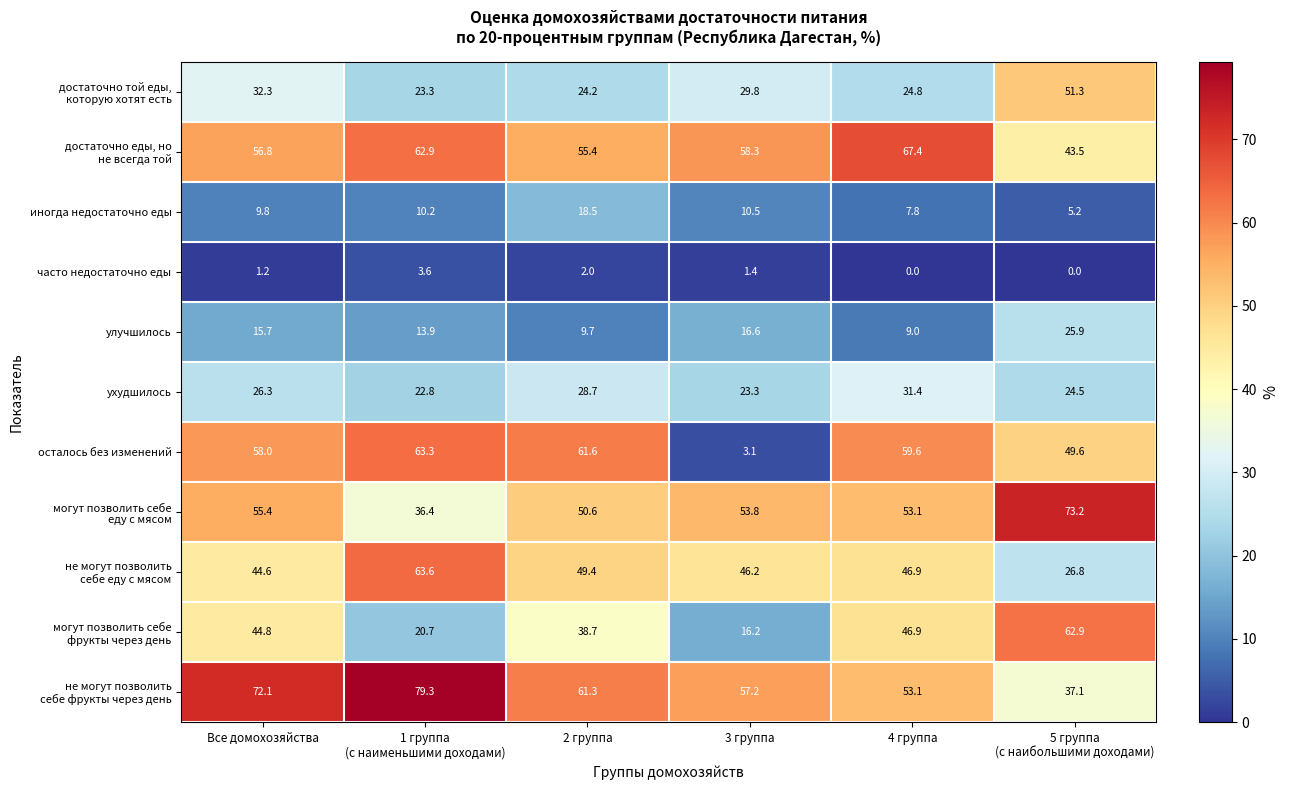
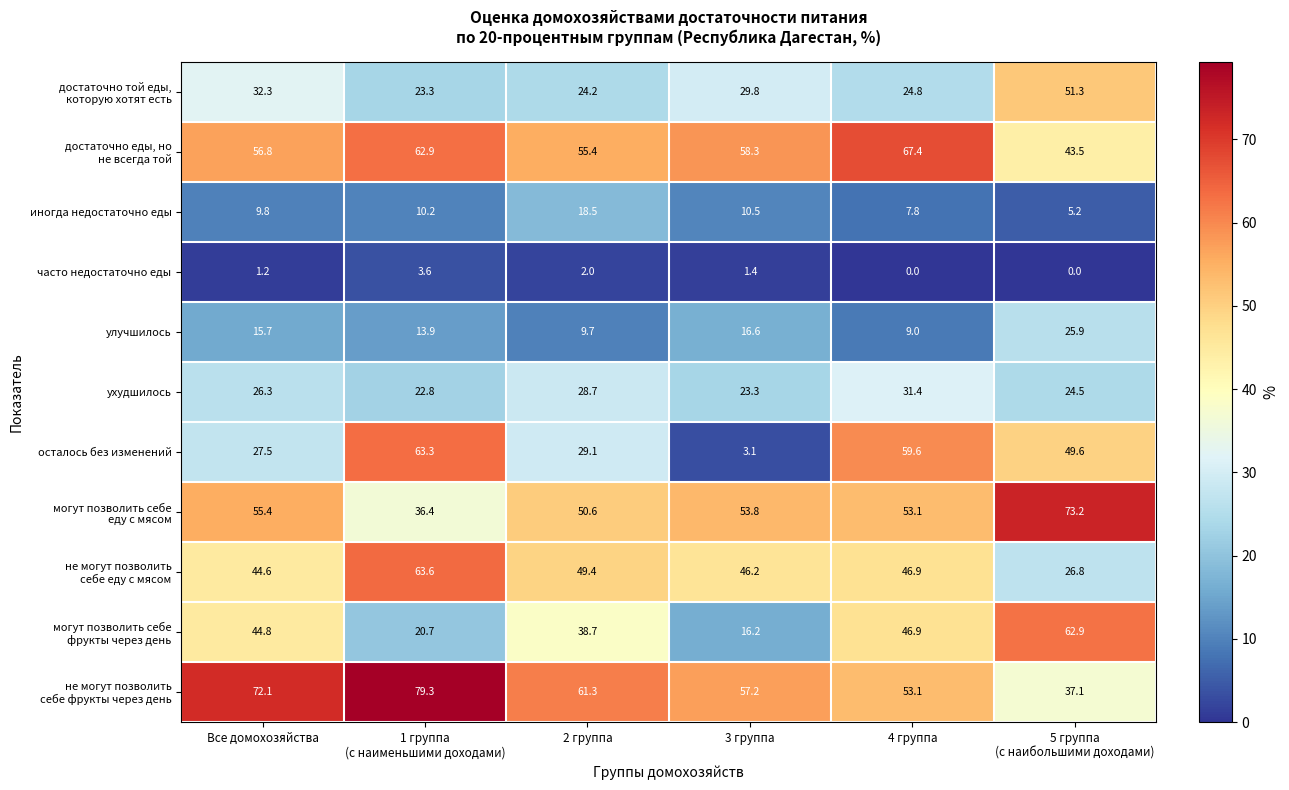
осталось без изменений, Все домохозяйства: 58.0 -> 27.5
осталось без изменений, 2 группа: 61.6 -> 29.1
